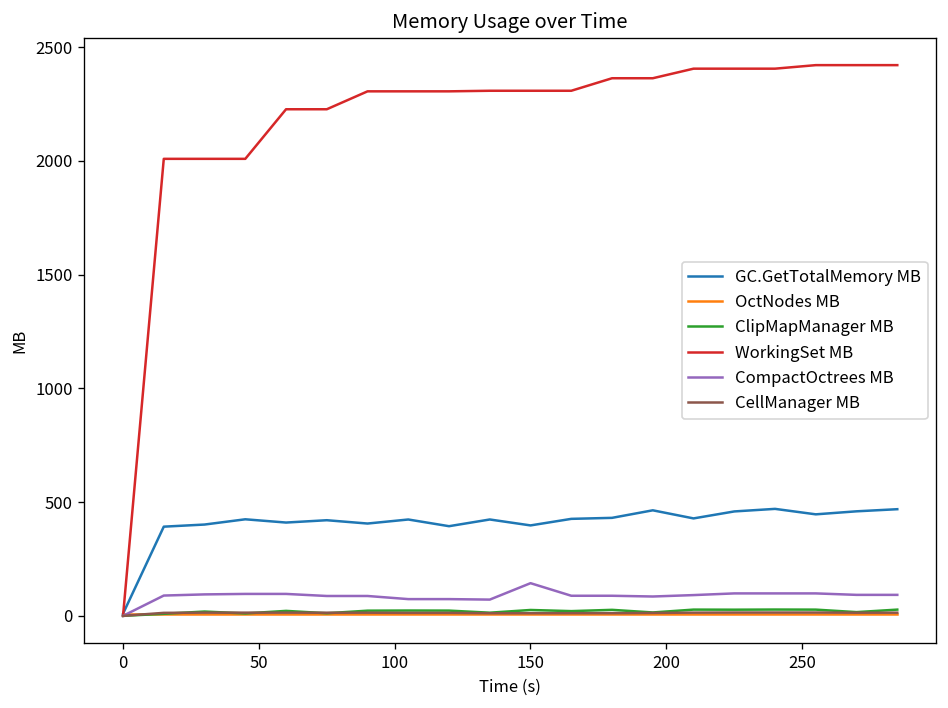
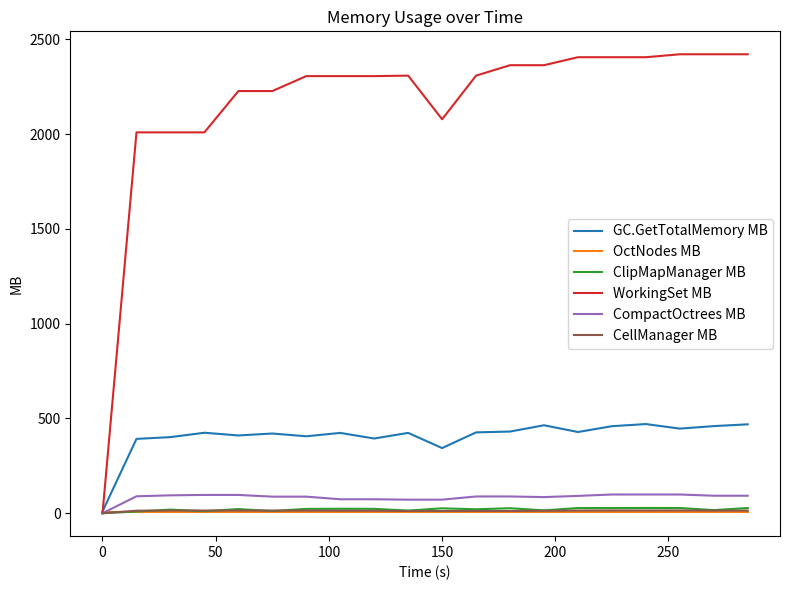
GC.GetTotalMemory MB, 150: 400 -> 340
WorkingSet MB, 150: 2310 -> 2080
CompactOctrees MB, 150: 140 -> 70
